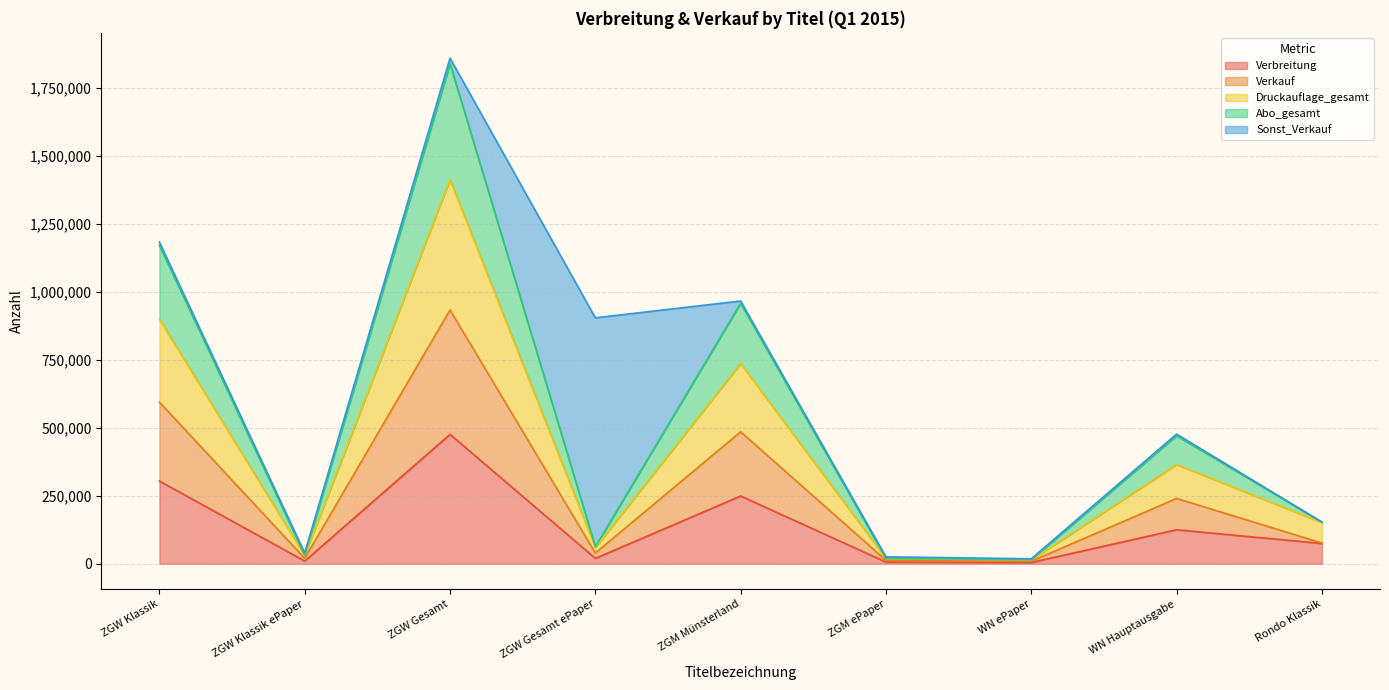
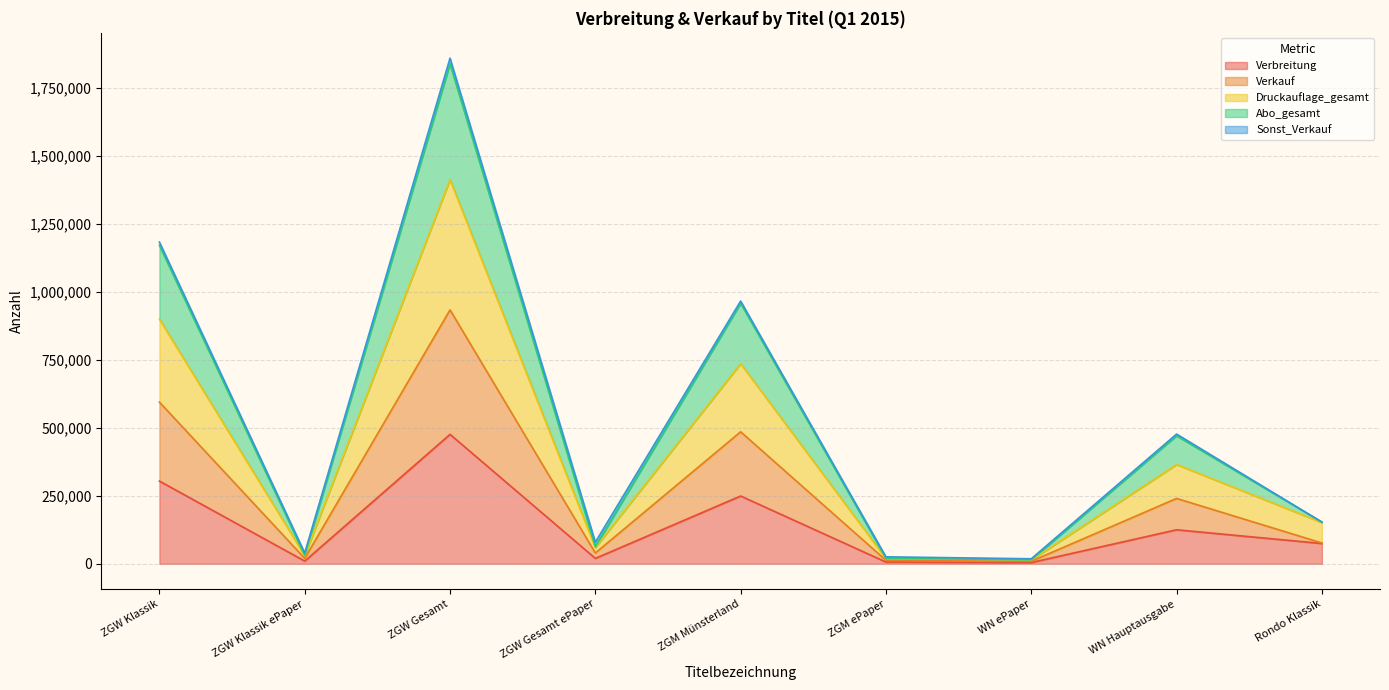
Sonst_Verkauf, ZGW Gesamt ePaper: 840,000 -> 20,000
